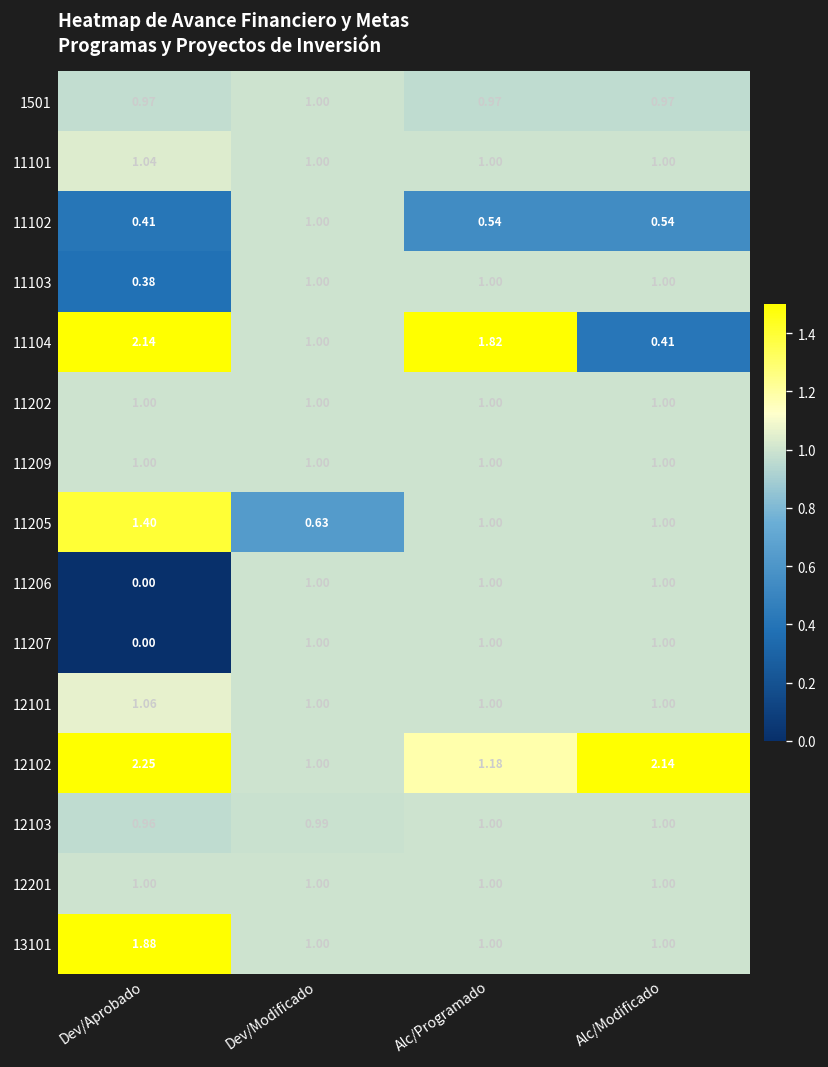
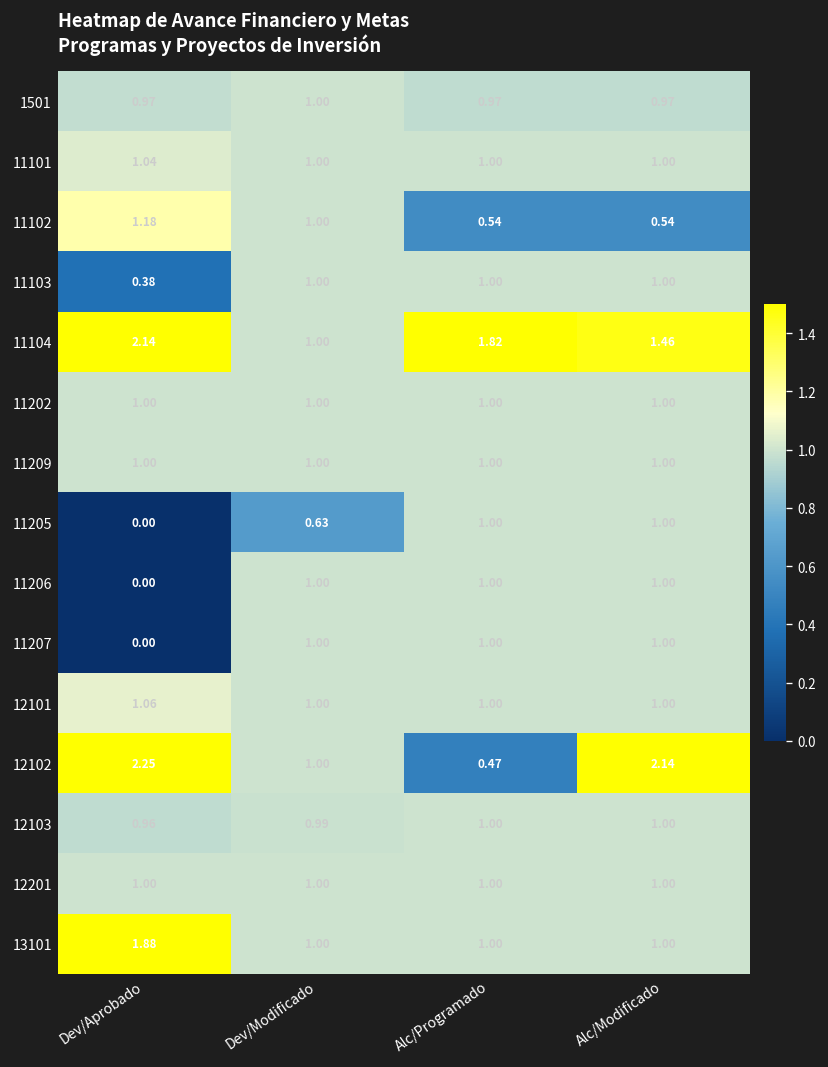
11102, Dev/Aprobado: 0.41 -> 1.18
11104, Alc/Modificado: 0.41 -> 1.46
11205, Dev/Aprobado: 1.40 -> 0.00
12102, Alc/Programado: 1.18 -> 0.47
